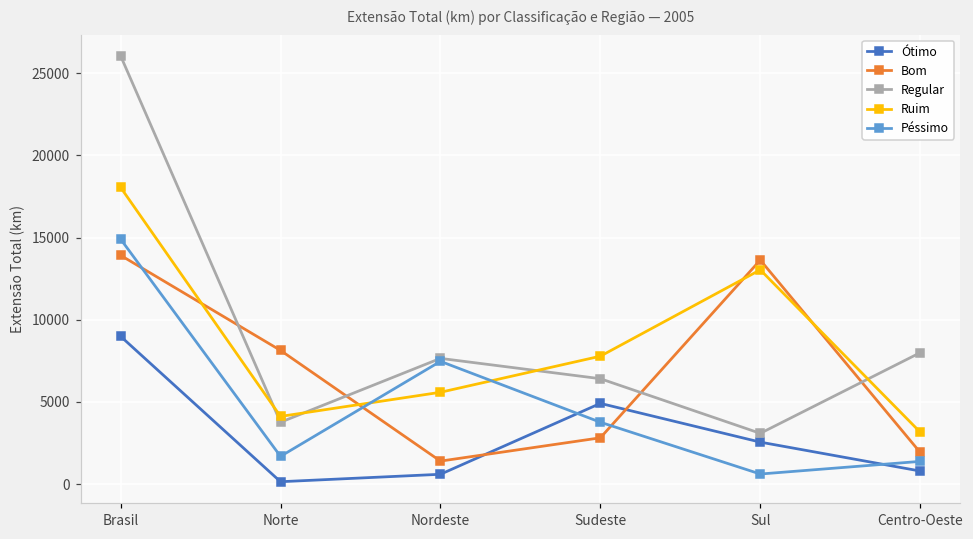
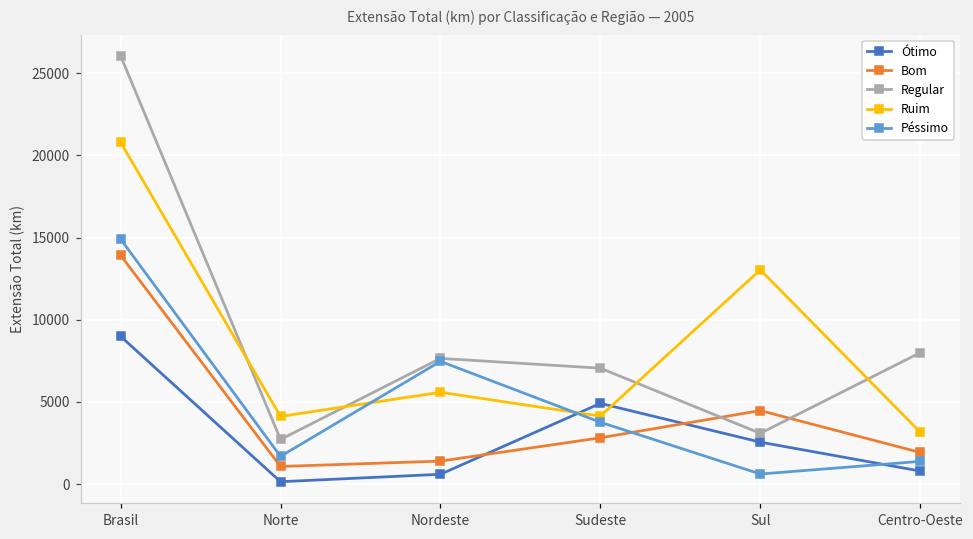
Ruim, Brasil: 18100 -> 20800
Bom, Norte: 8100 -> 1100
Regular, Norte: 3800 -> 2700
Regular, Sudeste: 6400 -> 7100
Ruim, Sudeste: 7800 -> 4100
Bom, Sul: 13600 -> 4500
